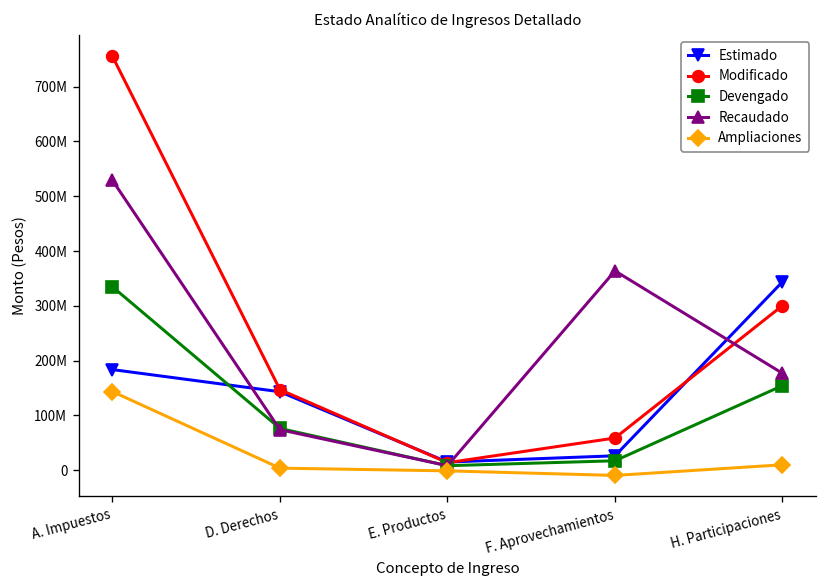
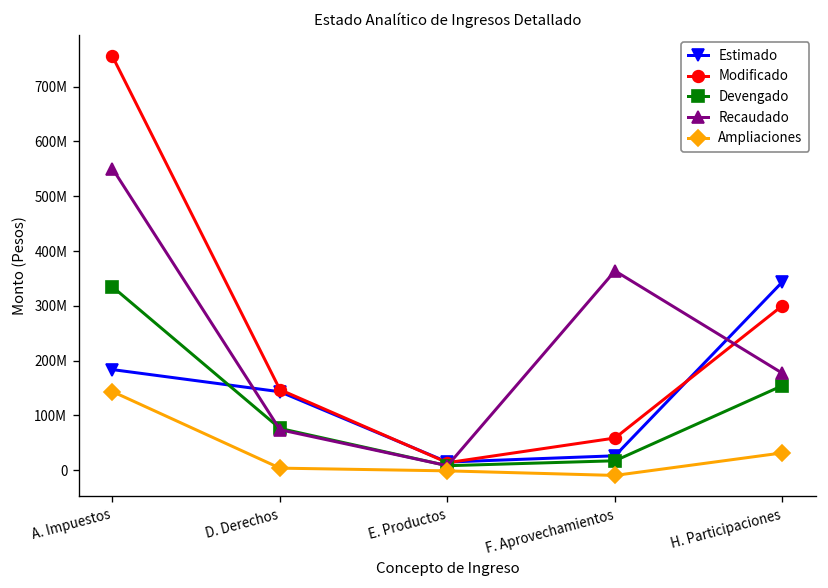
Recaudado, A. Impuestos: 530000000 -> 550000000
Ampliaciones, H. Participaciones: 10000000 -> 30000000
